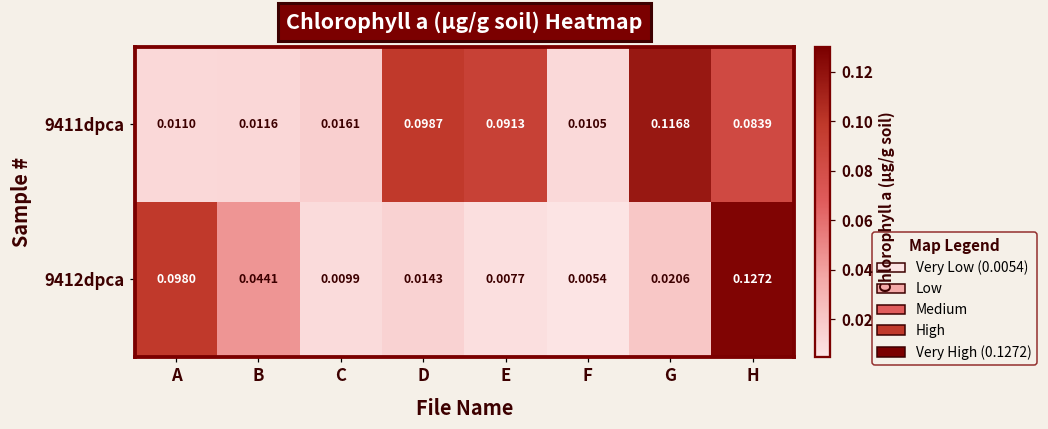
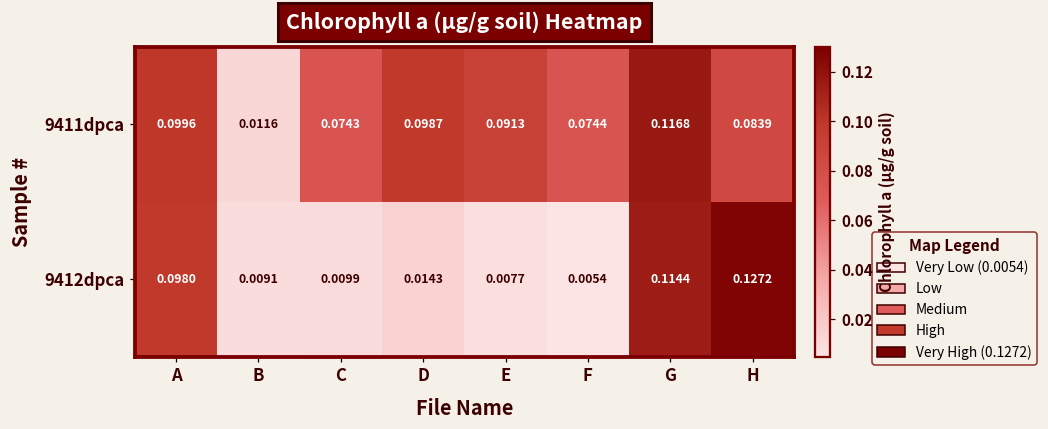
9411dpca, A: 0.0110 -> 0.0996
9411dpca, C: 0.0161 -> 0.0743
9411dpca, F: 0.0105 -> 0.0744
9412dpca, B: 0.0441 -> 0.0091
9412dpca, G: 0.0206 -> 0.1144
